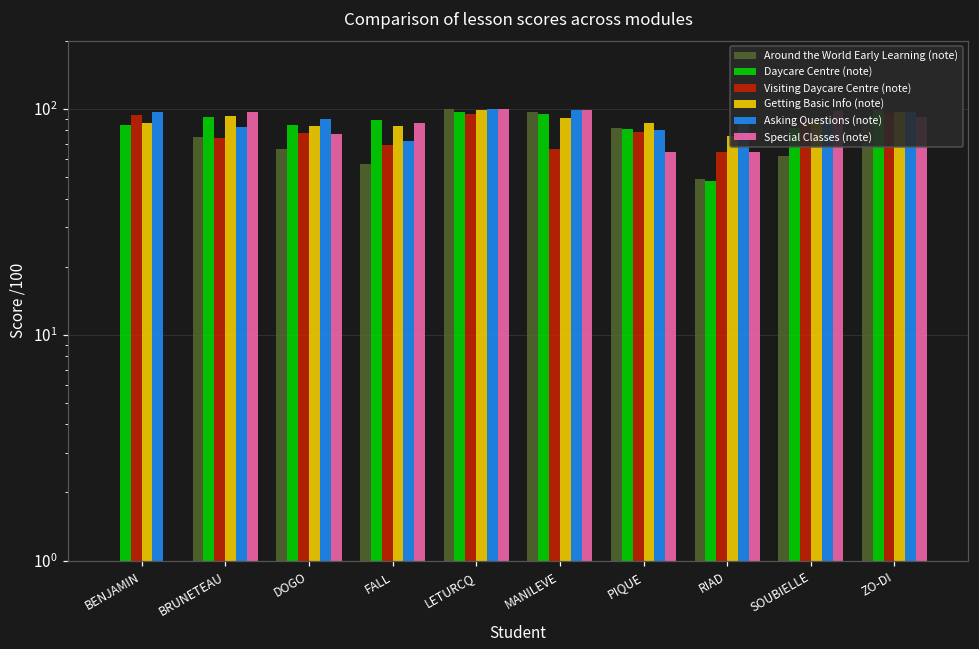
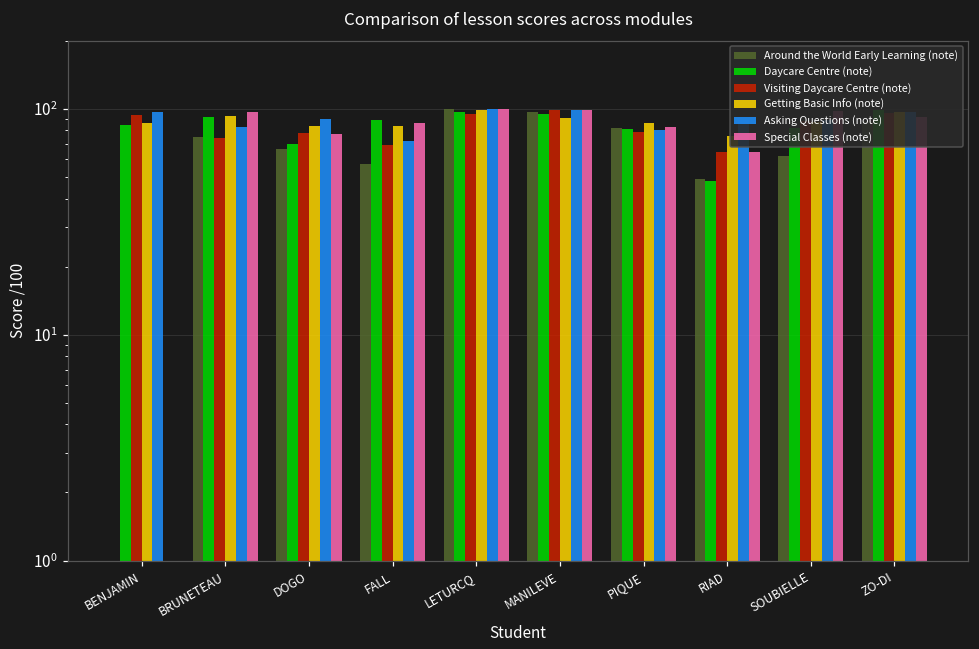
Daycare Centre (note), DOGO: 85 -> 70
Visiting Daycare Centre (note), MANILEVE: 66 -> 100
Special Classes (note), PIQUE: 64 -> 83
